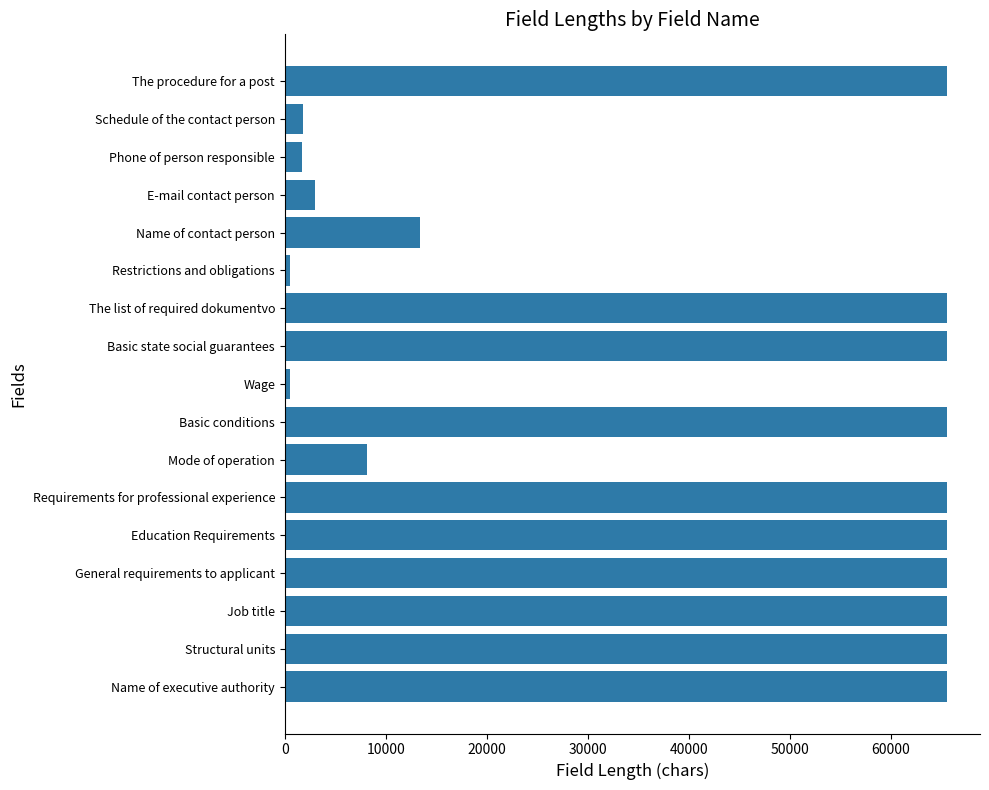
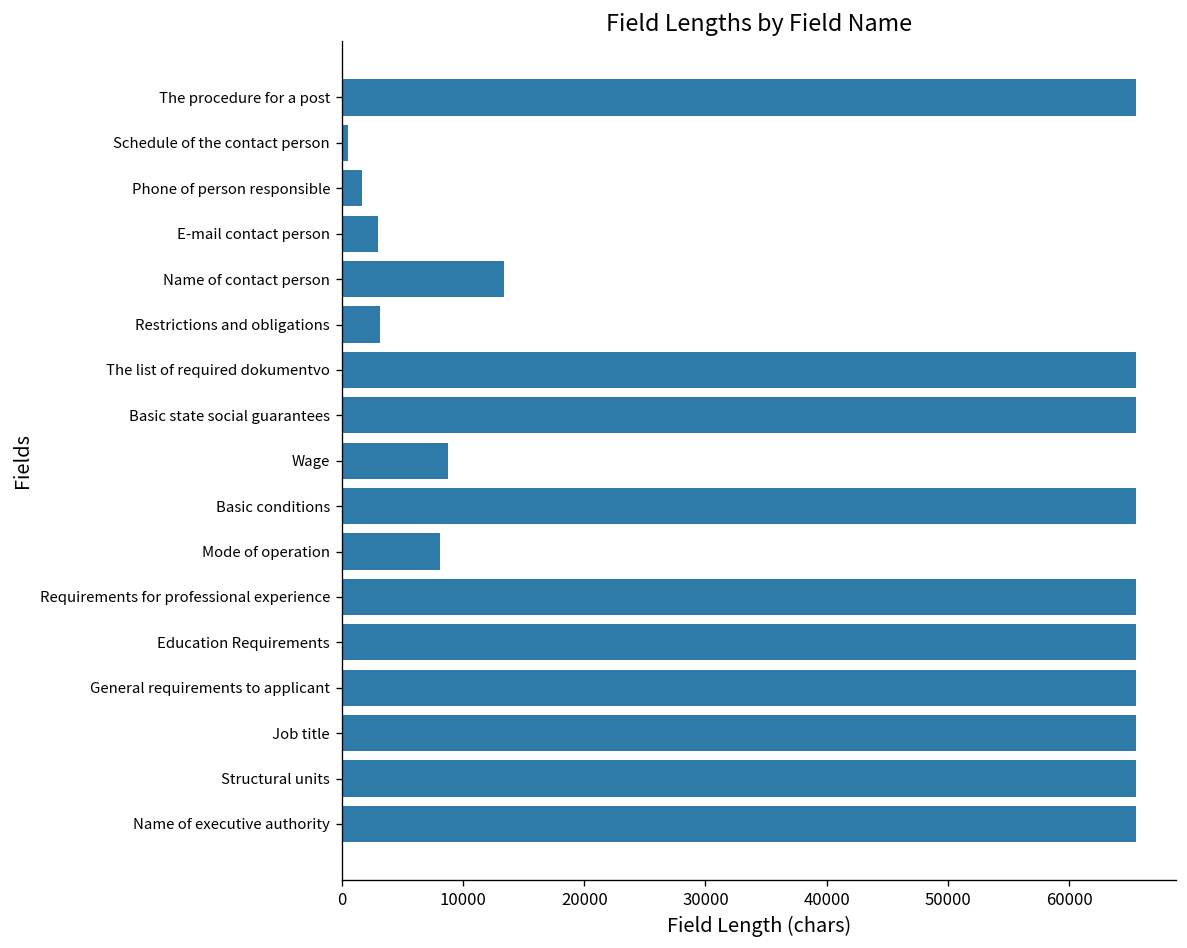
Schedule of the contact person: 1800 -> 500
Restrictions and obligations: 500 -> 3100
Wage: 500 -> 8800
